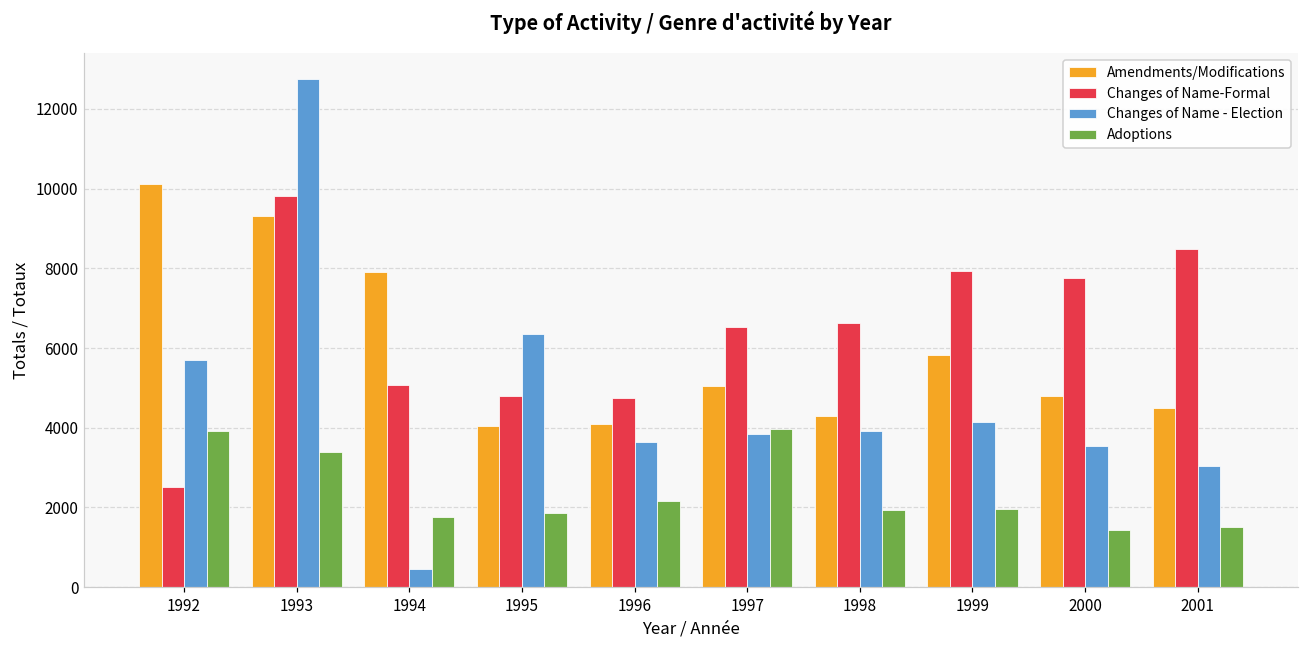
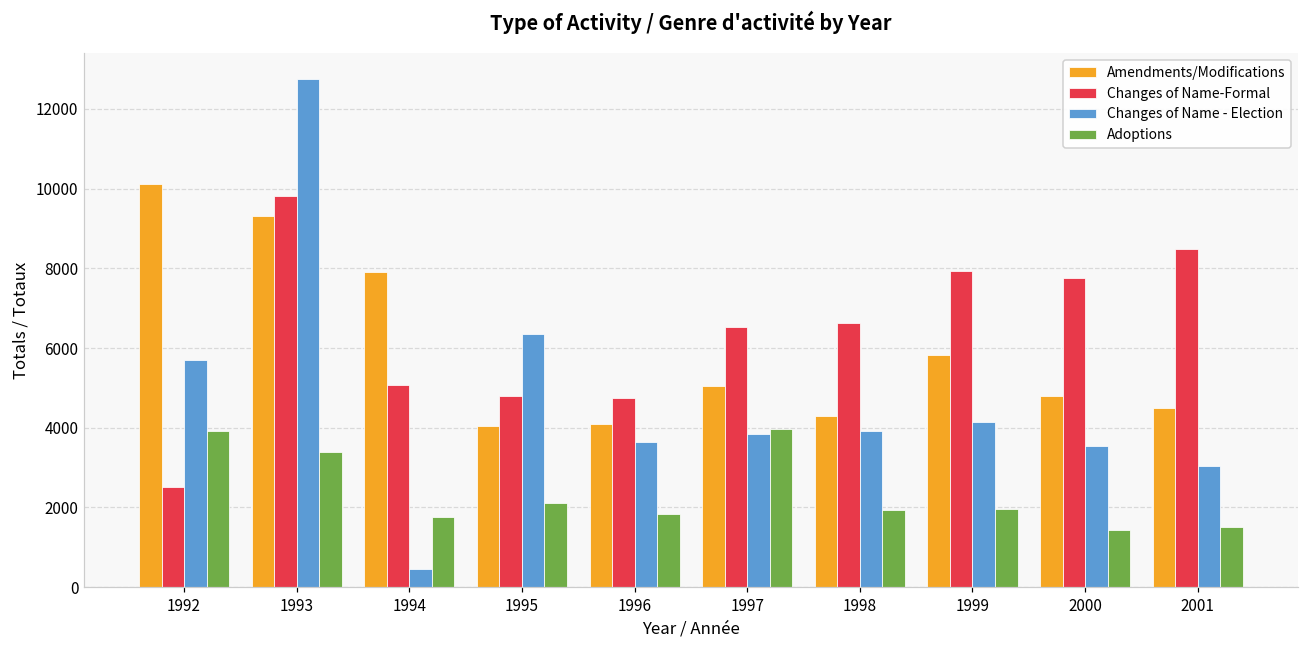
Adoptions, 1995: 1900 -> 2100
Adoptions, 1996: 2200 -> 1800
